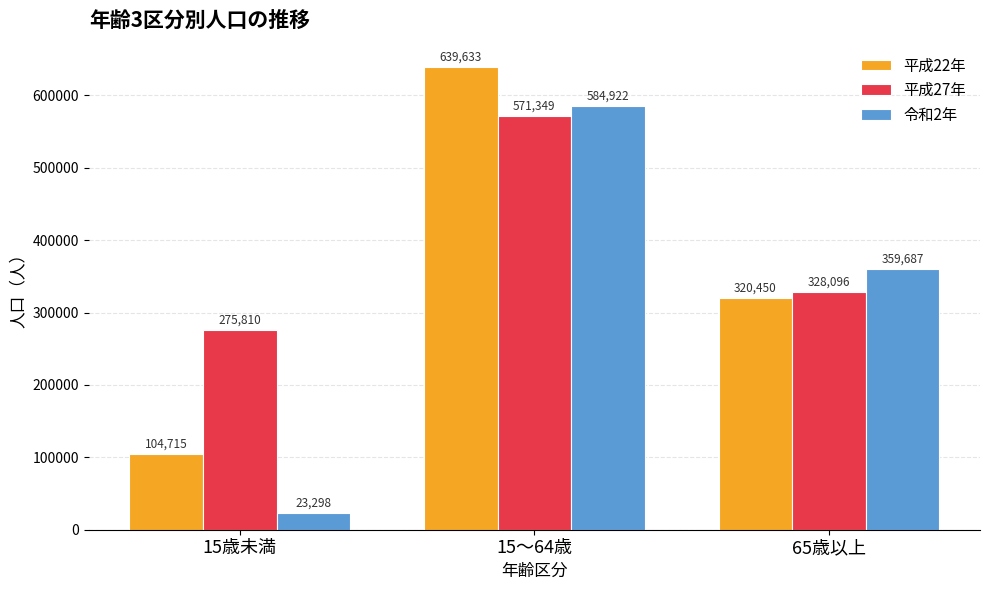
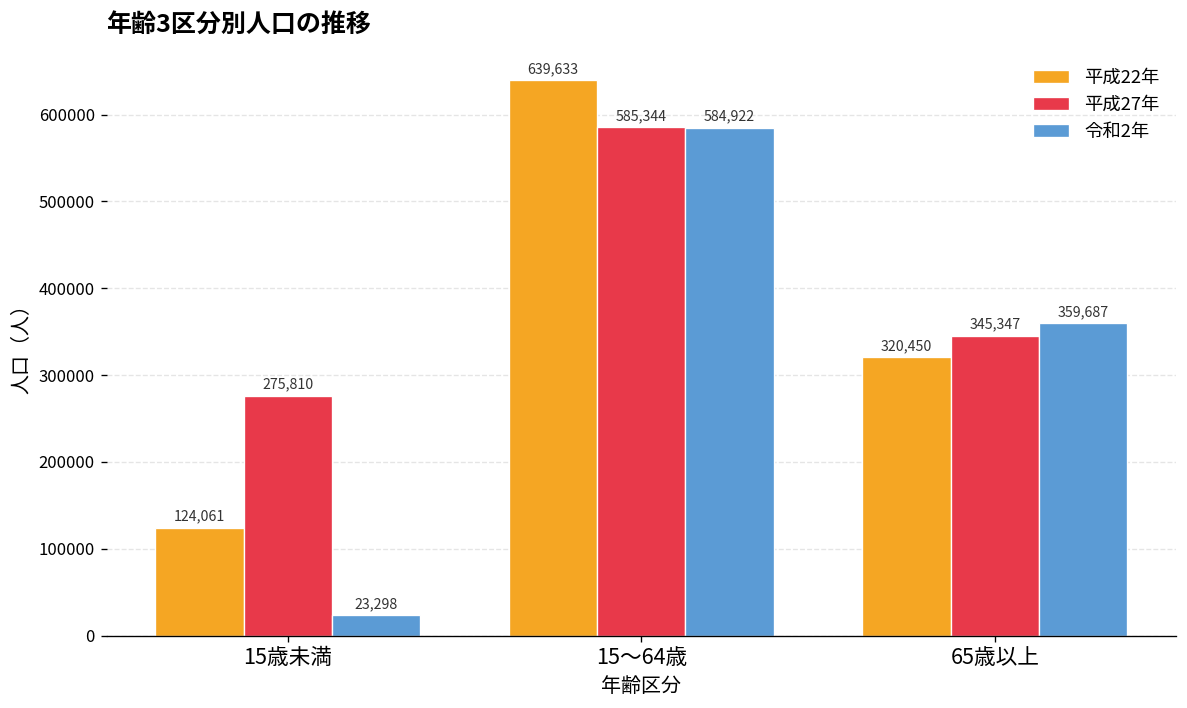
平成22年, 15歳未満: 104,715 -> 124,061
平成27年, 15～64歳: 571,349 -> 585,344
平成27年, 65歳以上: 328,096 -> 345,347
